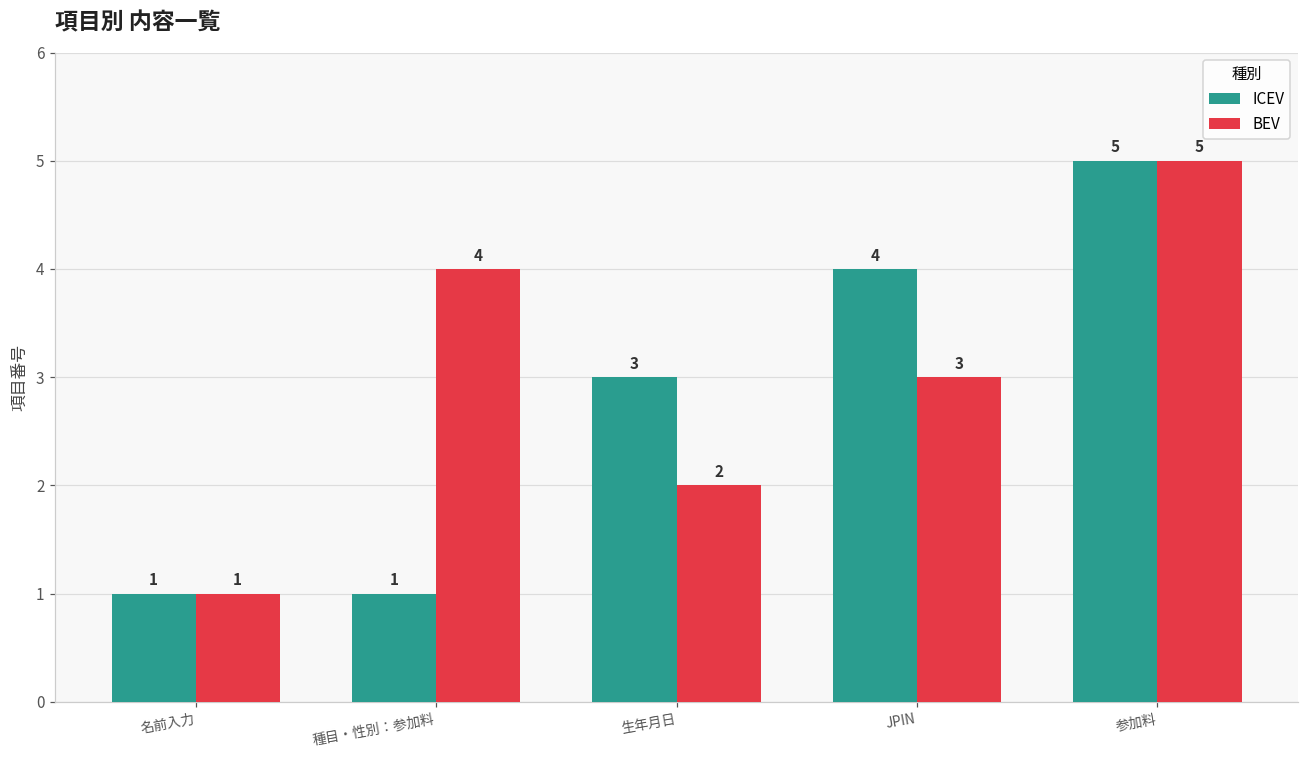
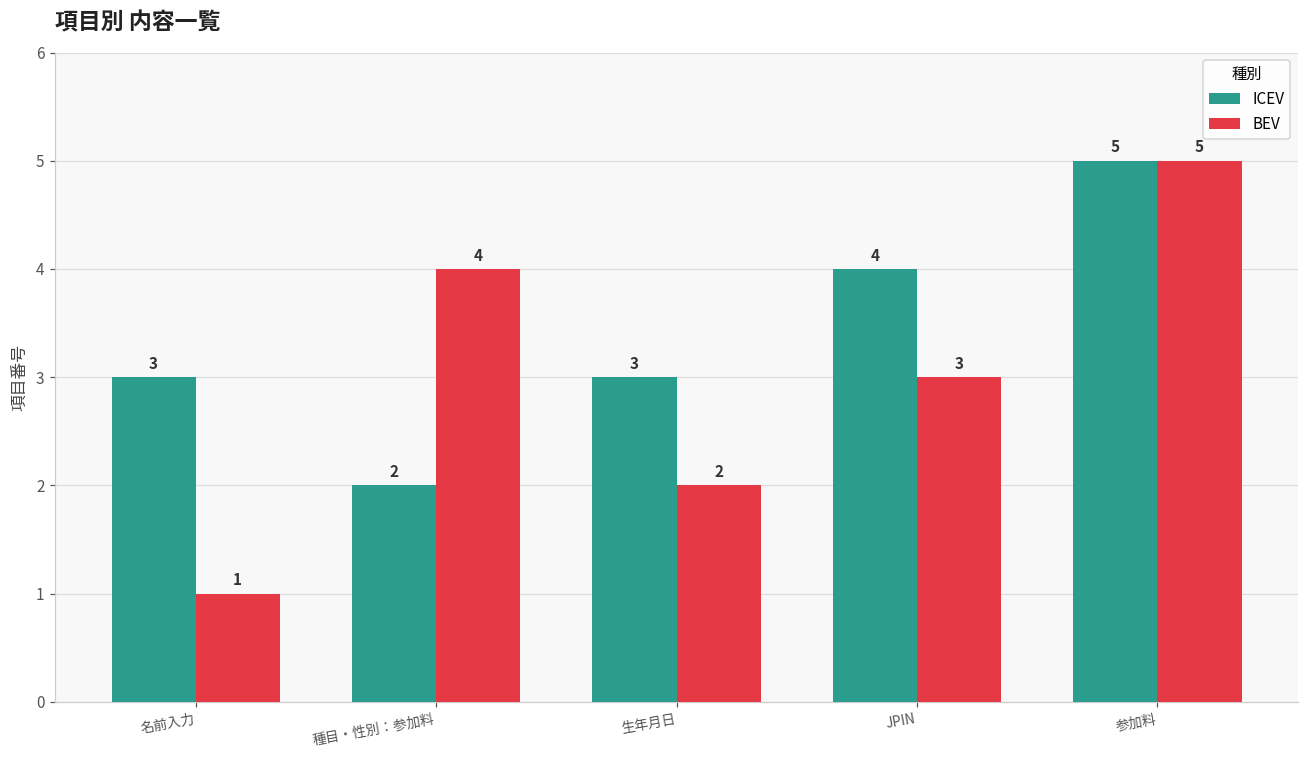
ICEV, 名前入力: 1 -> 3
ICEV, 種目・性別：参加料: 1 -> 2
